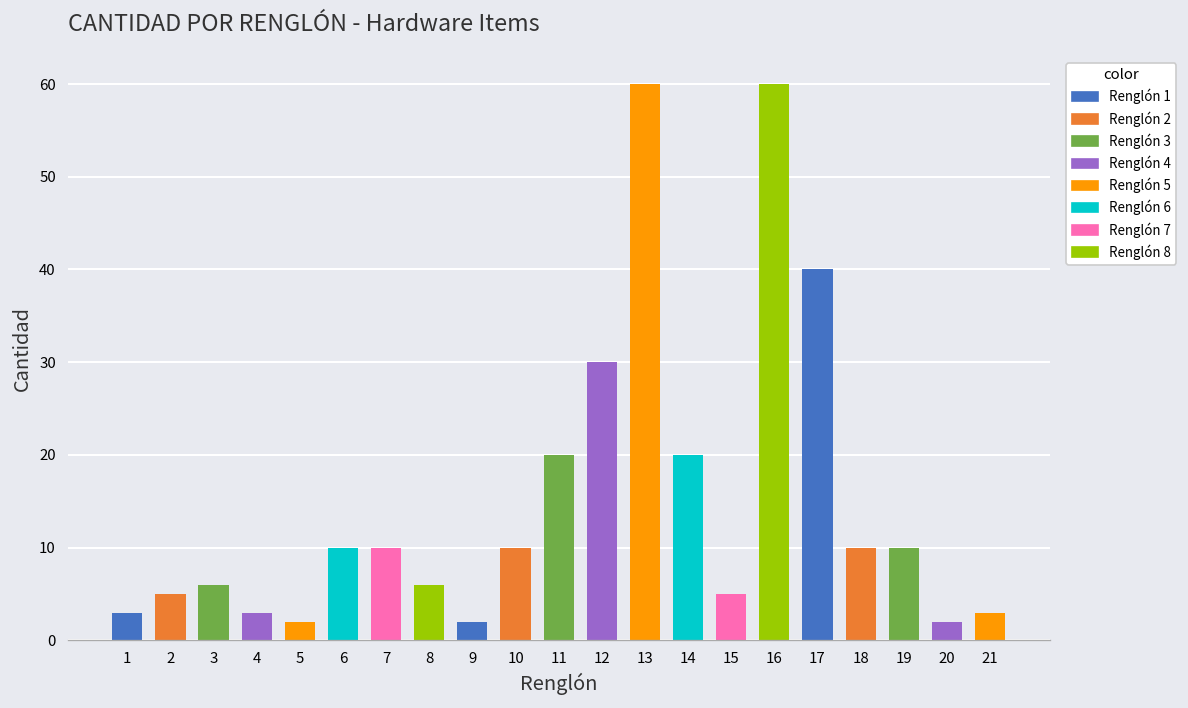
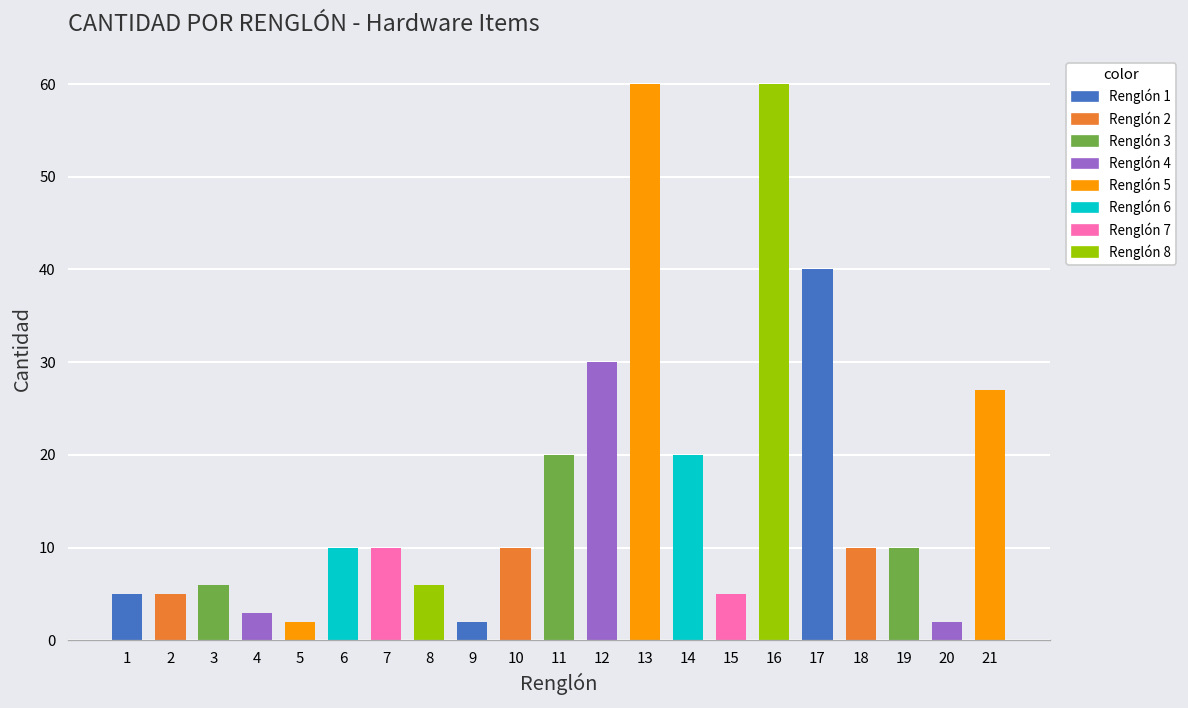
1: 3 -> 5
21: 3 -> 27
